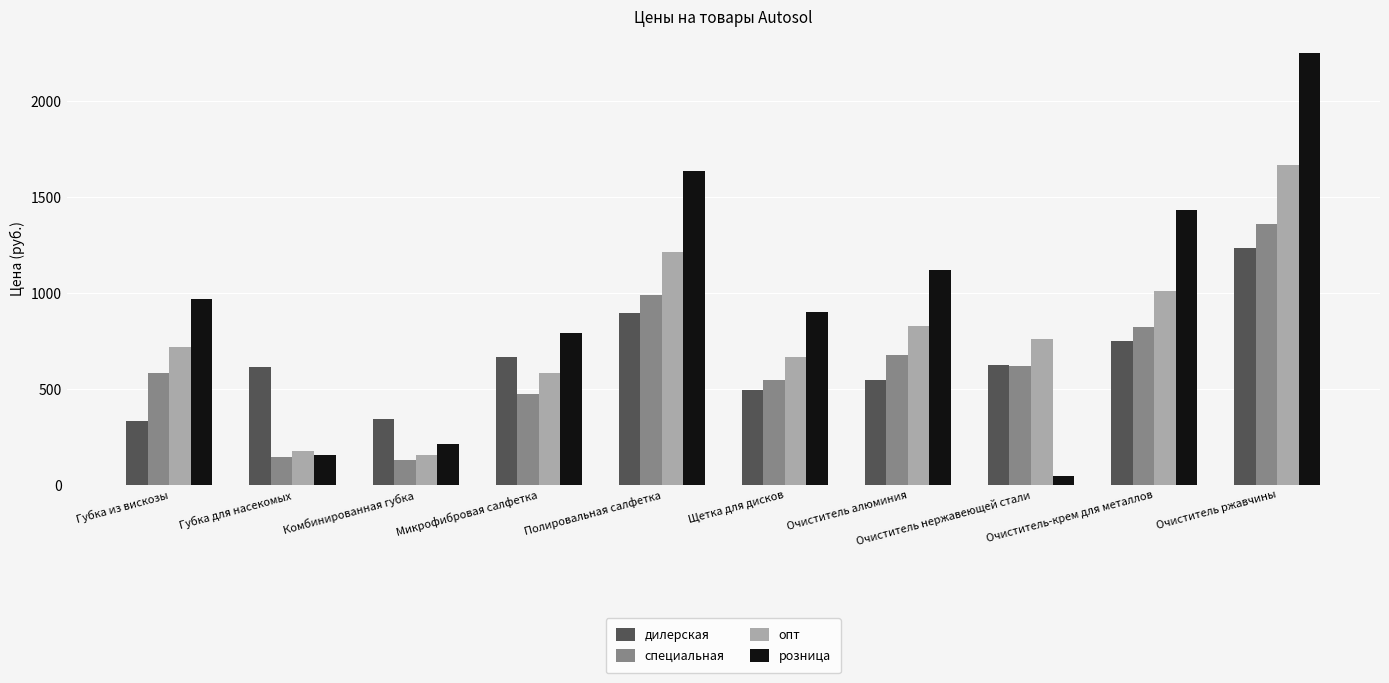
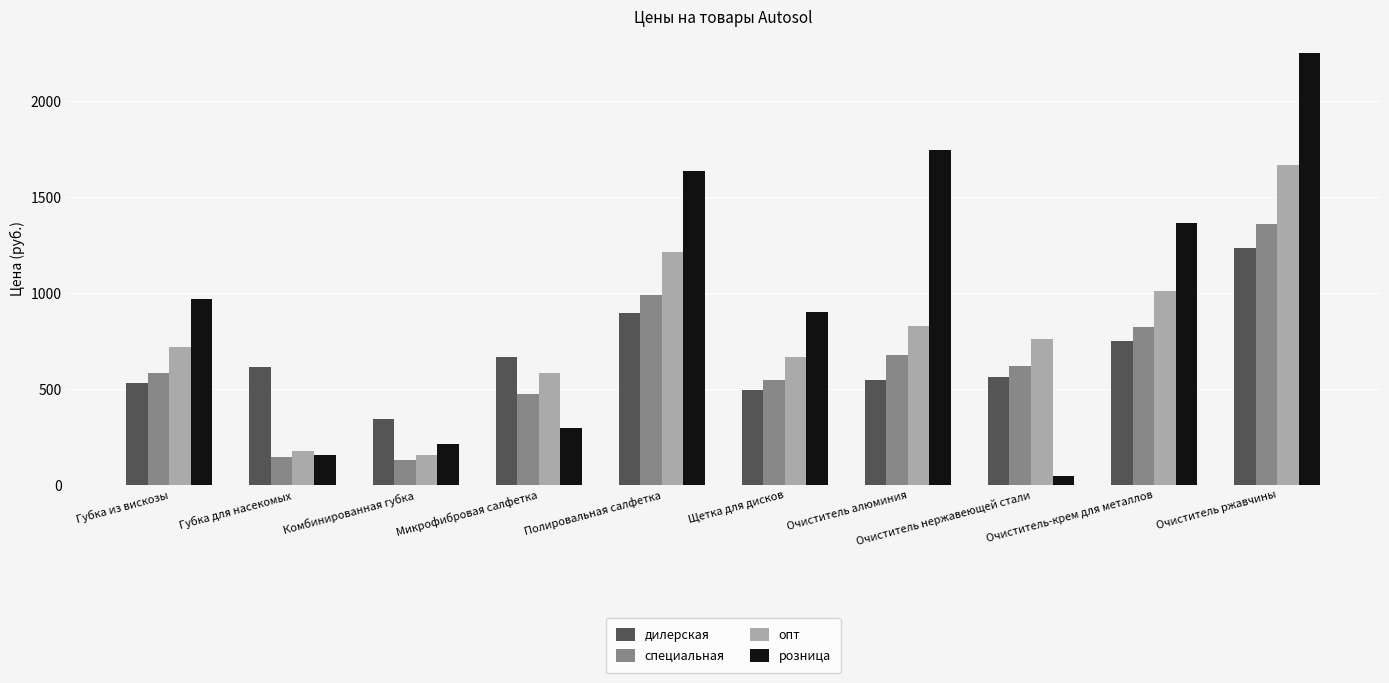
дилерская, Губка из вискозы: 330 -> 530
розница, Микрофибровая салфетка: 790 -> 300
розница, Очиститель алюминия: 1120 -> 1750
дилерская, Очиститель нержавеющей стали: 630 -> 560
розница, Очиститель-крем для металлов: 1430 -> 1370
